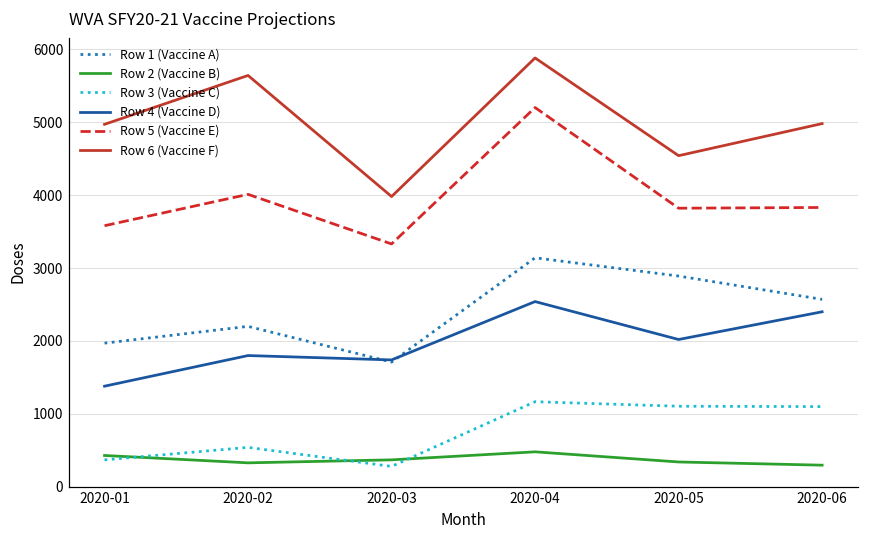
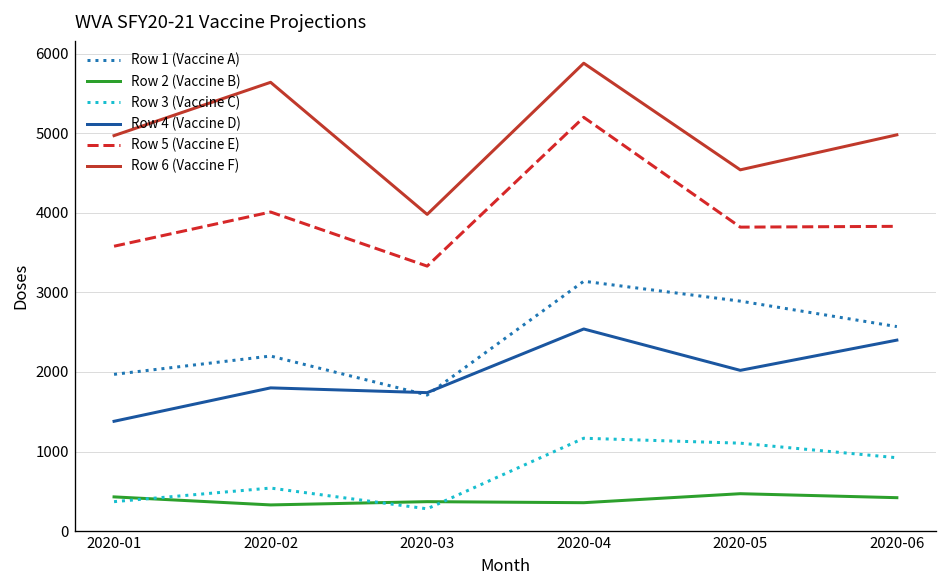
Row 2 (Vaccine B), 2020-04: 500 -> 400
Row 2 (Vaccine B), 2020-05: 300 -> 500
Row 2 (Vaccine B), 2020-06: 300 -> 400
Row 3 (Vaccine C), 2020-06: 1100 -> 900
